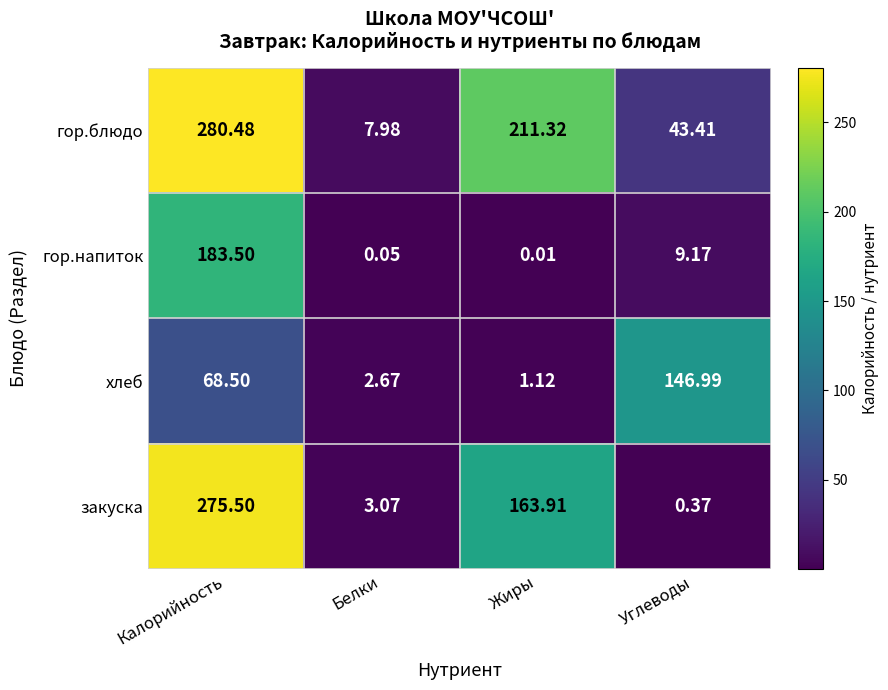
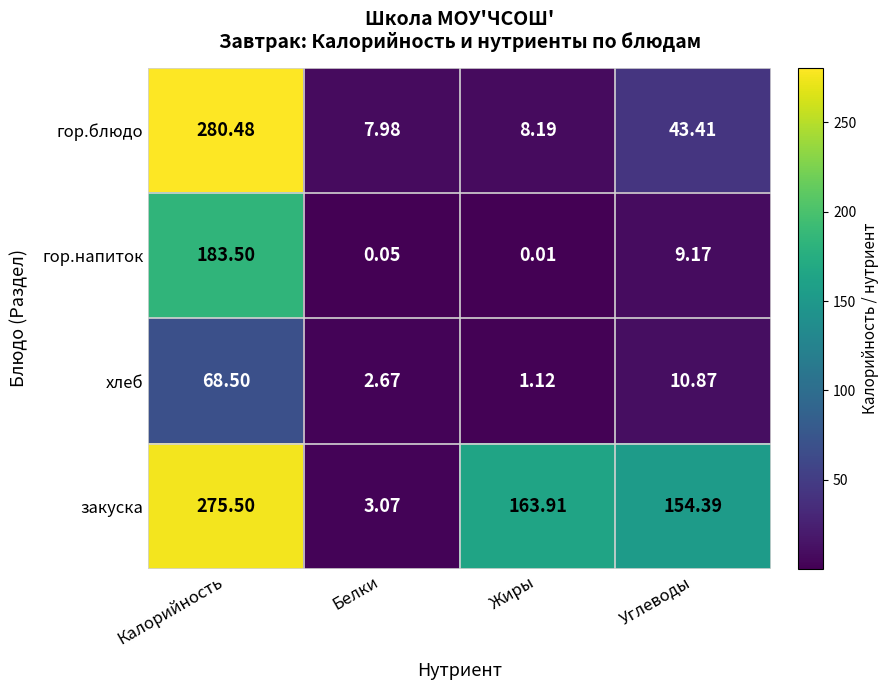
гор.блюдо, Жиры: 211.32 -> 8.19
хлеб, Углеводы: 146.99 -> 10.87
закуска, Углеводы: 0.37 -> 154.39
